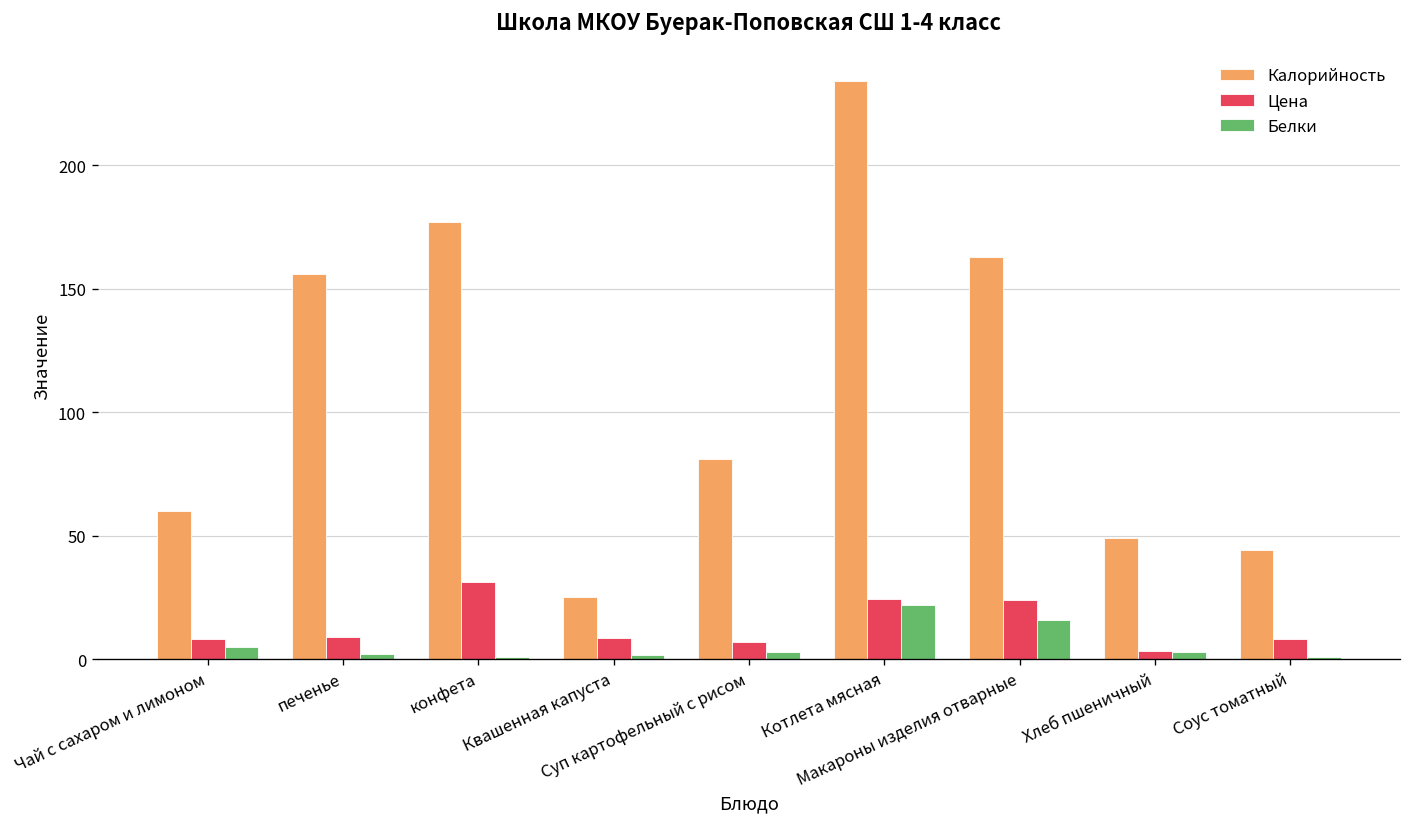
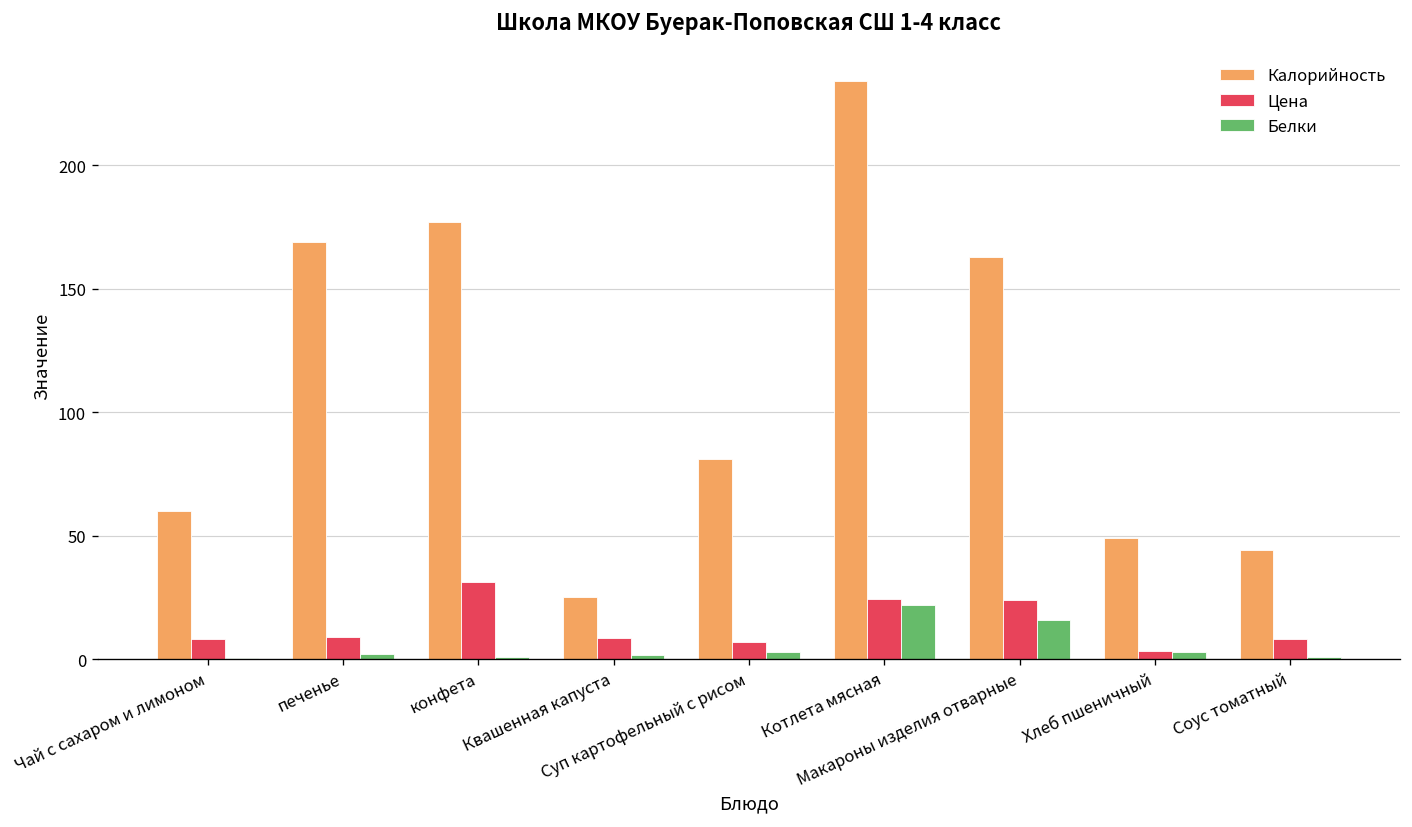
Белки, Чай с сахаром и лимоном: 5 -> 1
Калорийность, печенье: 156 -> 169
